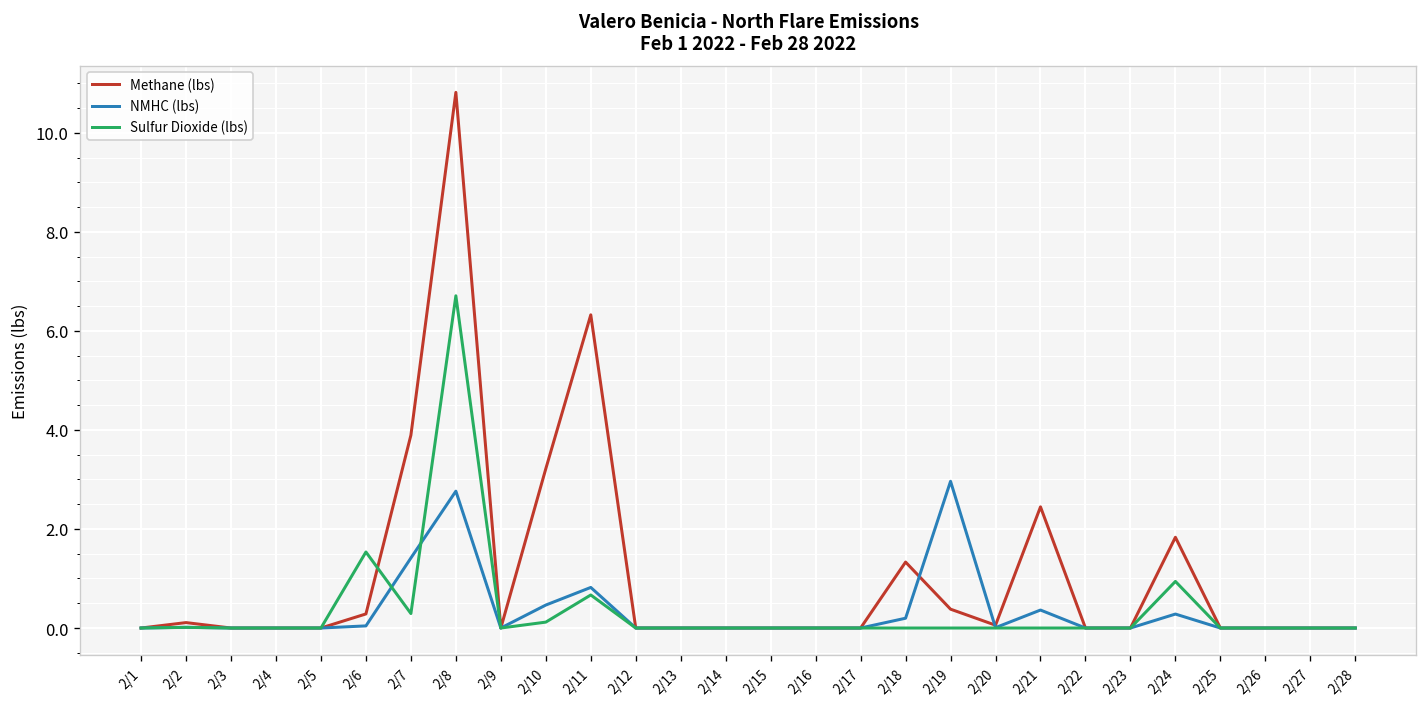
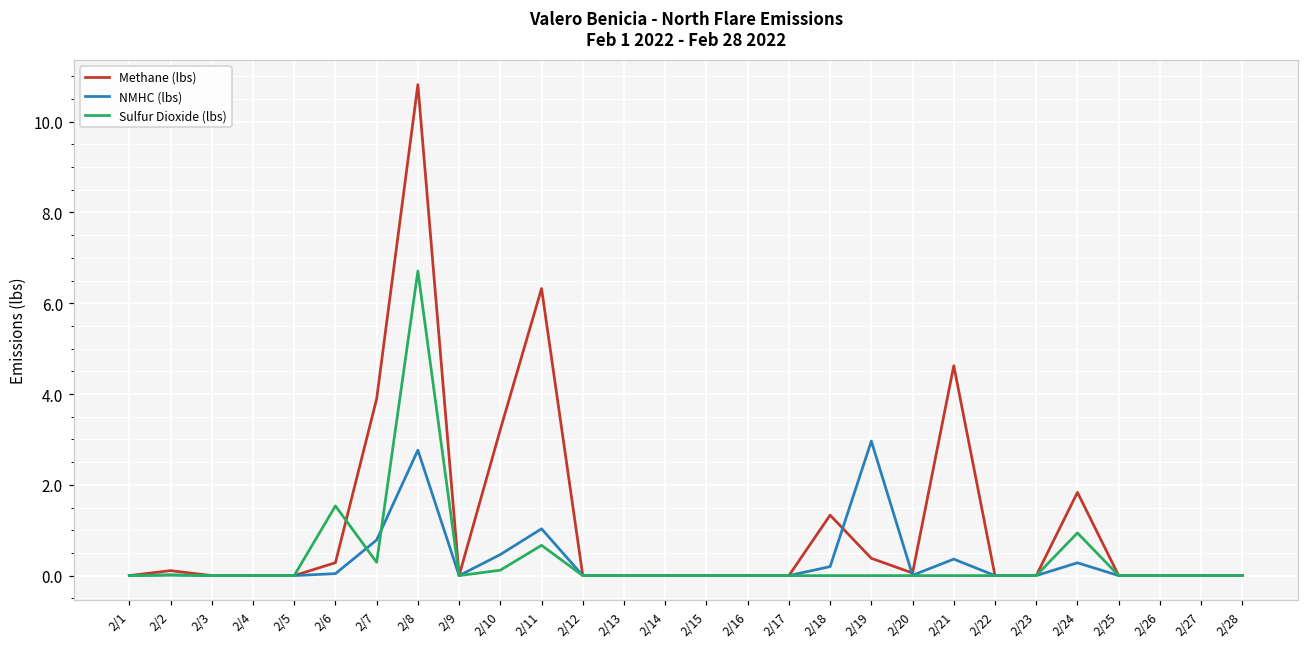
NMHC (lbs), 2/7: 1.4 -> 0.8
NMHC (lbs), 2/11: 0.8 -> 1.0
Methane (lbs), 2/21: 2.4 -> 4.6
